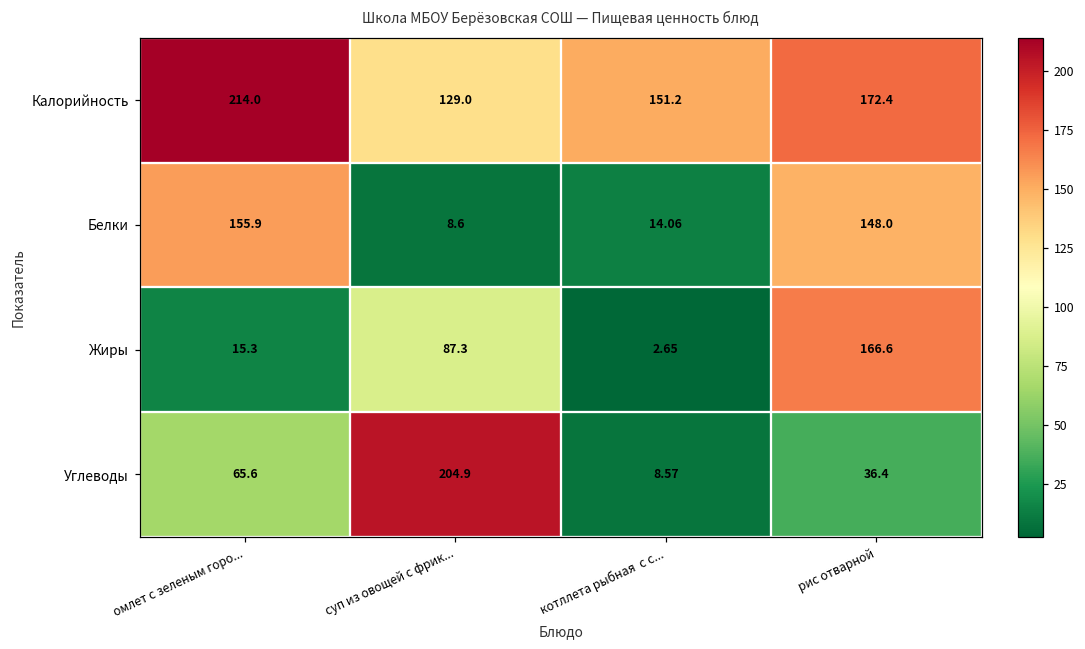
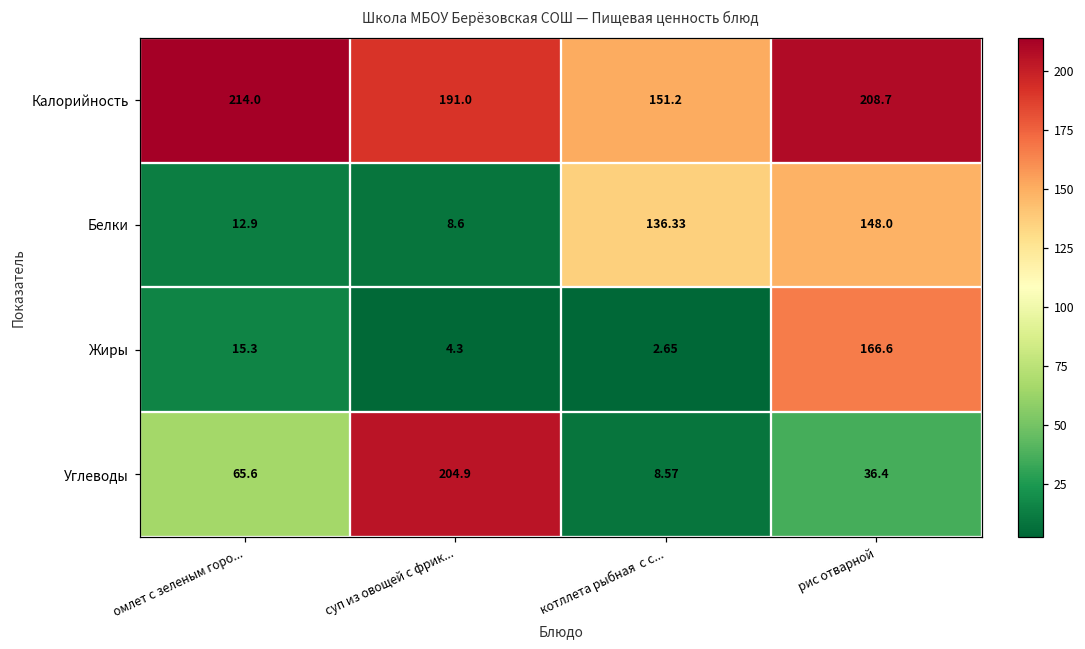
Калорийность, суп из овощей с фрик...: 129.0 -> 191.0
Калорийность, рис отварной: 172.4 -> 208.7
Белки, омлет с зеленым горо...: 155.9 -> 12.9
Белки, котллета рыбная с с...: 14.06 -> 136.33
Жиры, суп из овощей с фрик...: 87.3 -> 4.3
